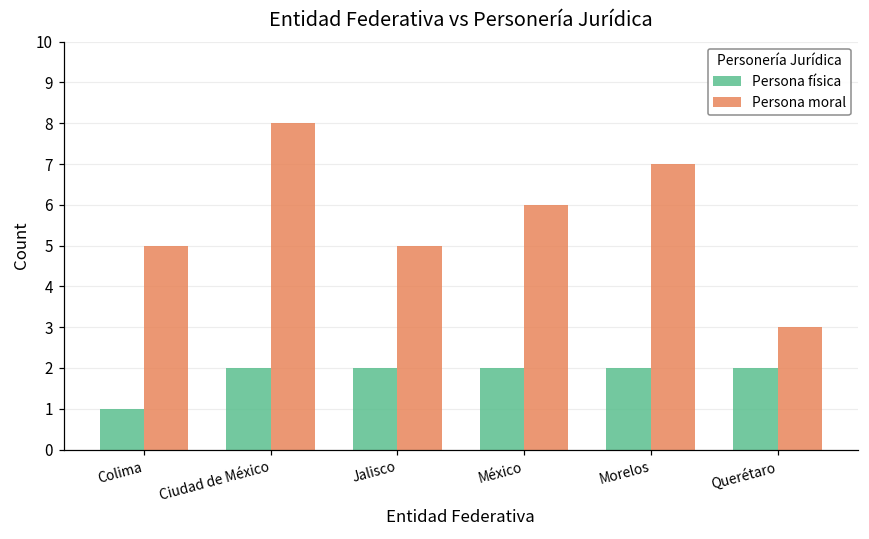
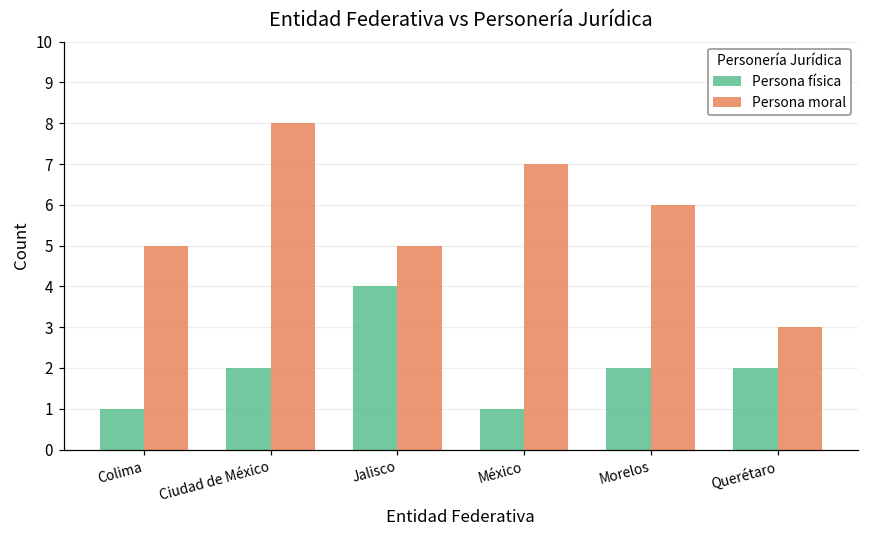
Persona física, Jalisco: 2 -> 4
Persona física, México: 2 -> 1
Persona moral, México: 6 -> 7
Persona moral, Morelos: 7 -> 6
